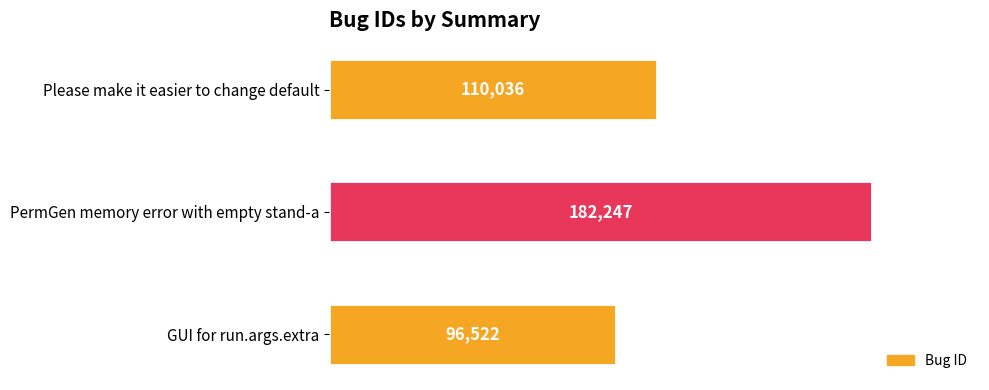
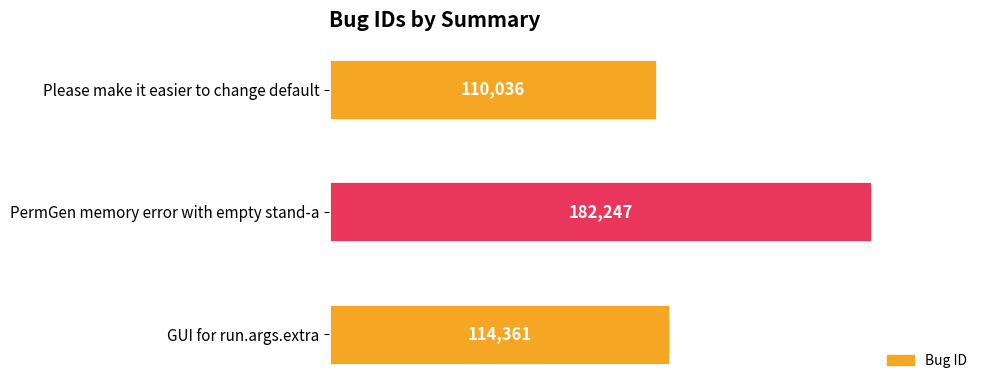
GUI for run.args.extra: 96,522 -> 114,361
